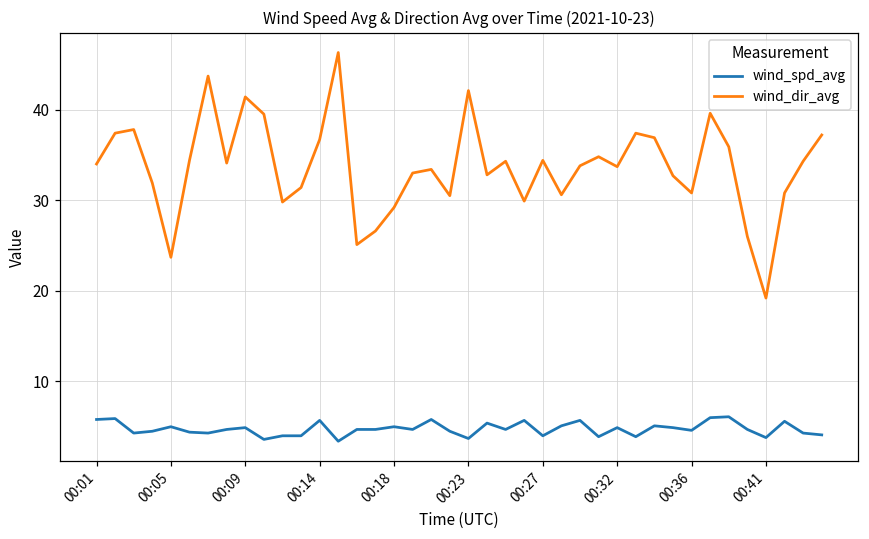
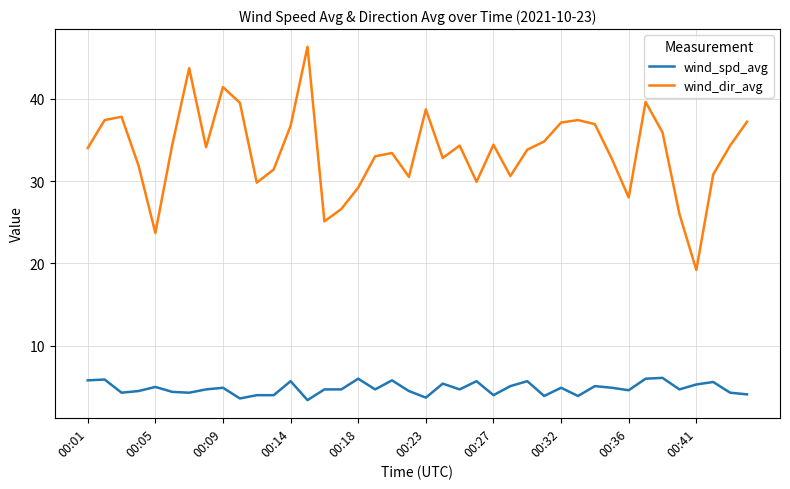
wind_spd_avg, 00:18: 5 -> 6
wind_dir_avg, 00:23: 42 -> 39
wind_dir_avg, 00:32: 34 -> 37
wind_dir_avg, 00:36: 31 -> 28
wind_spd_avg, 00:41: 4 -> 5
